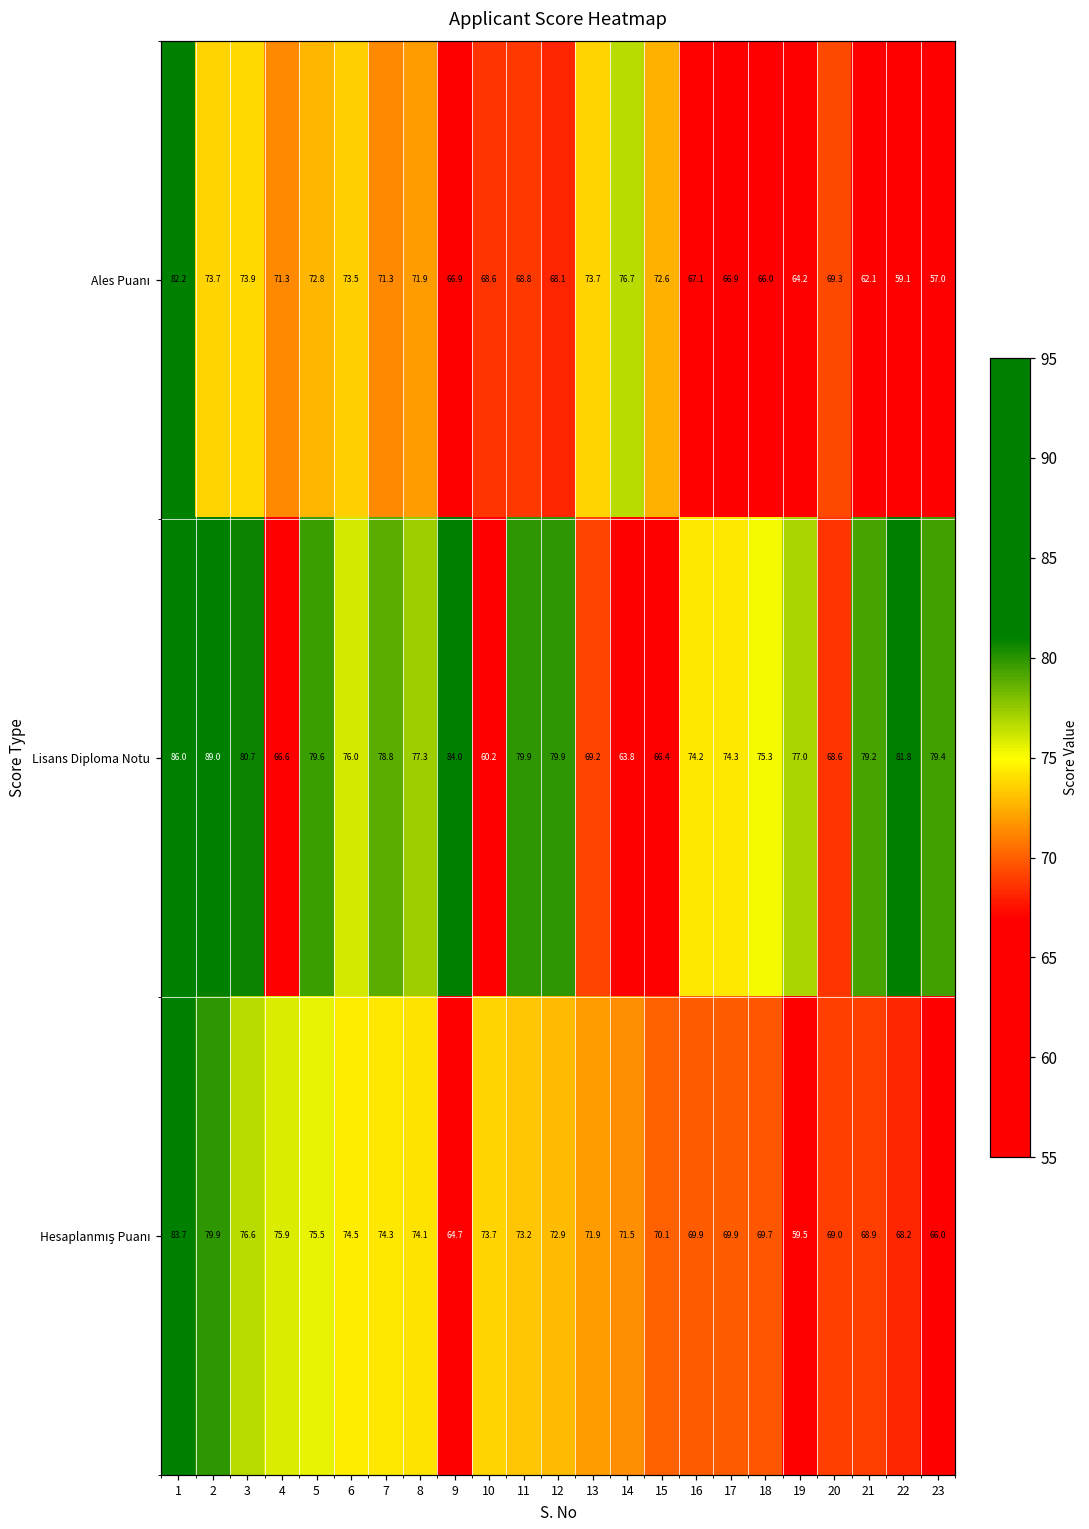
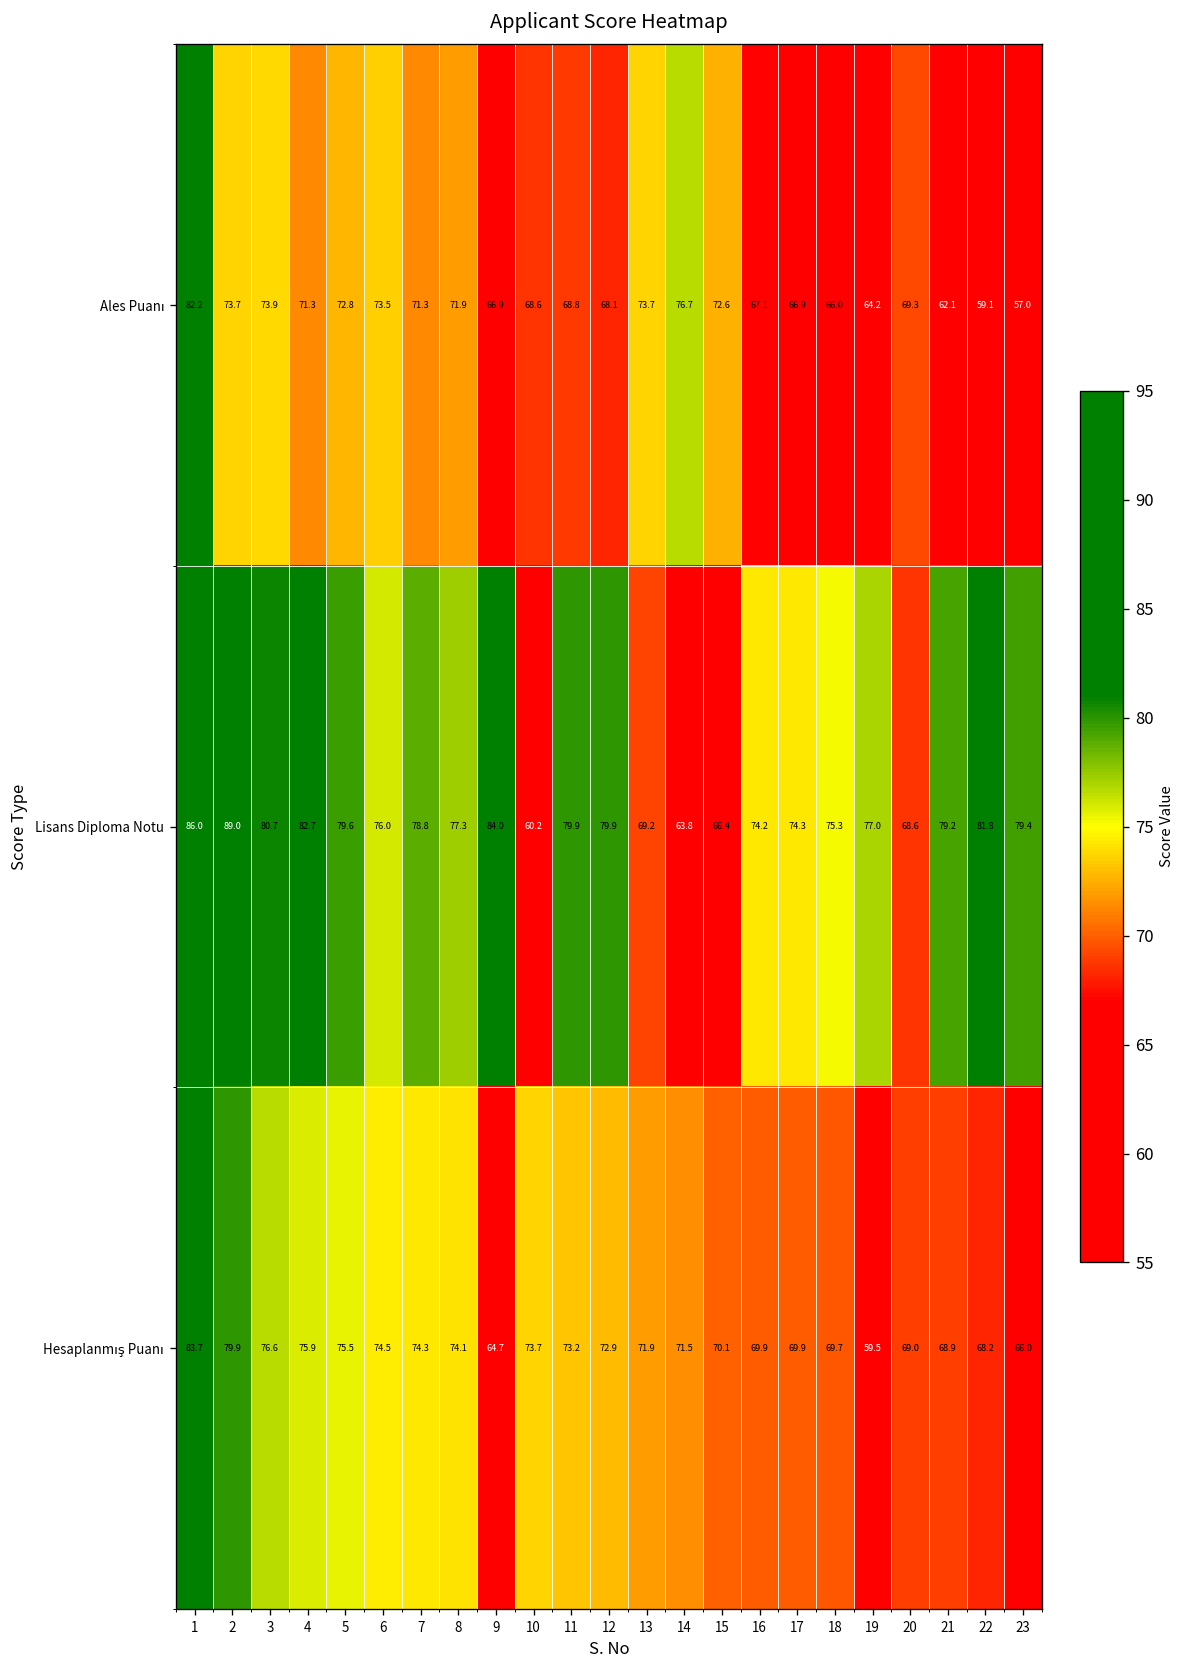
Lisans Diploma Notu, 4: 66.6 -> 82.7
